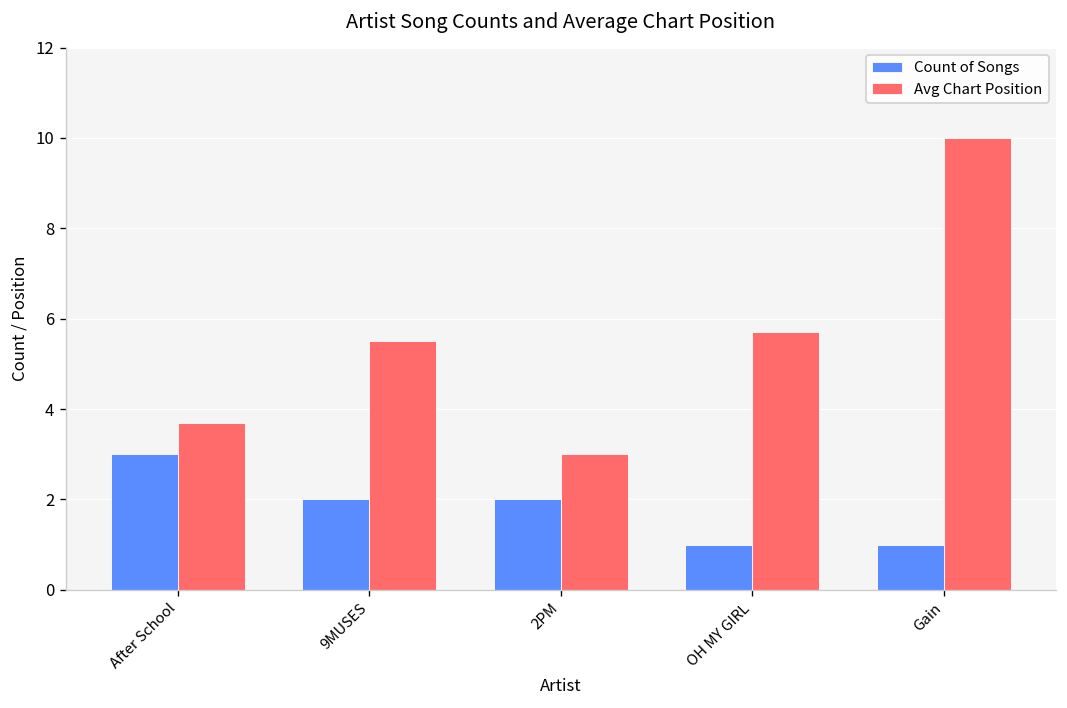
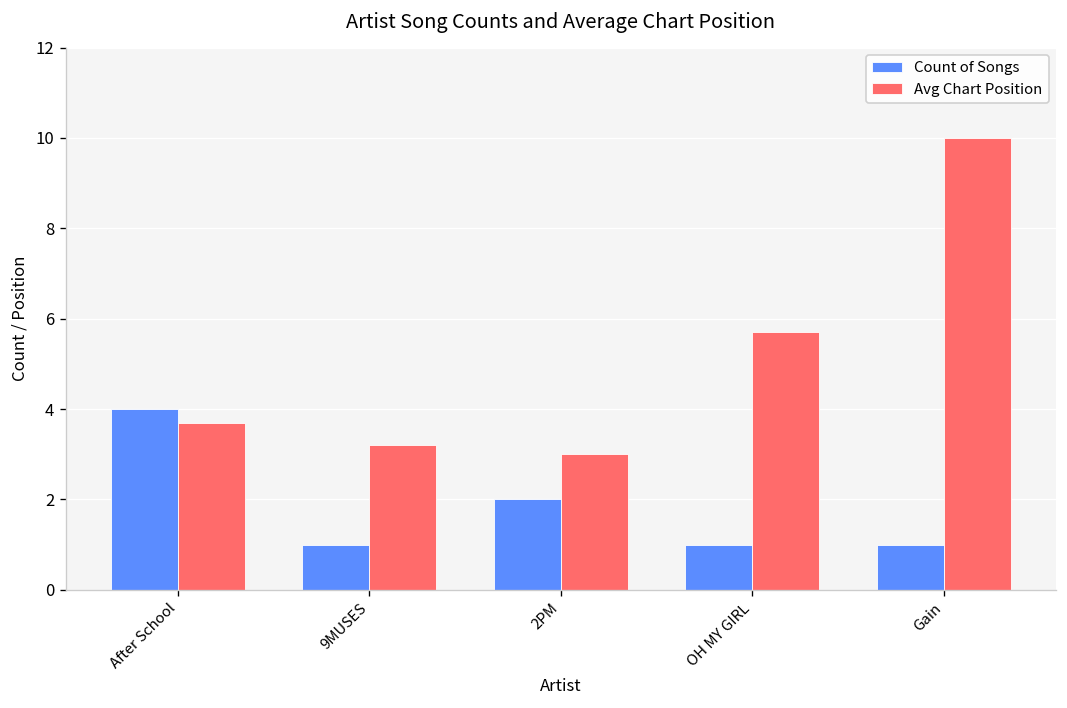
Count of Songs, After School: 3 -> 4
Count of Songs, 9MUSES: 2 -> 1
Avg Chart Position, 9MUSES: 5.5 -> 3.2
